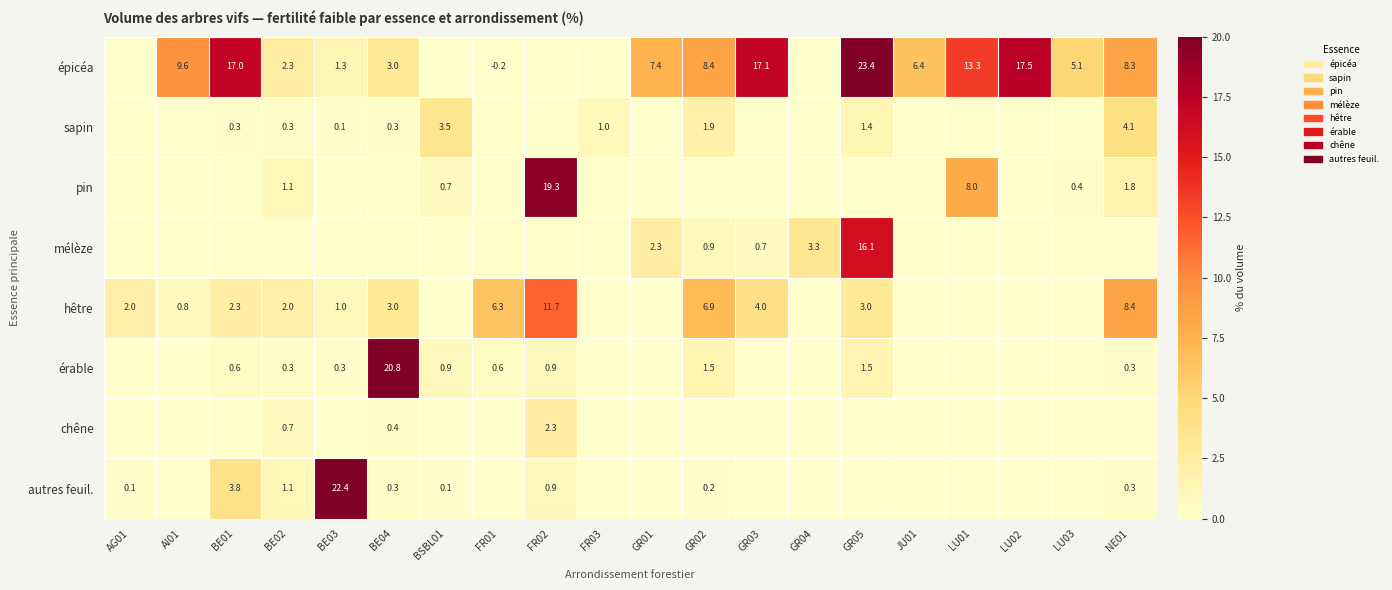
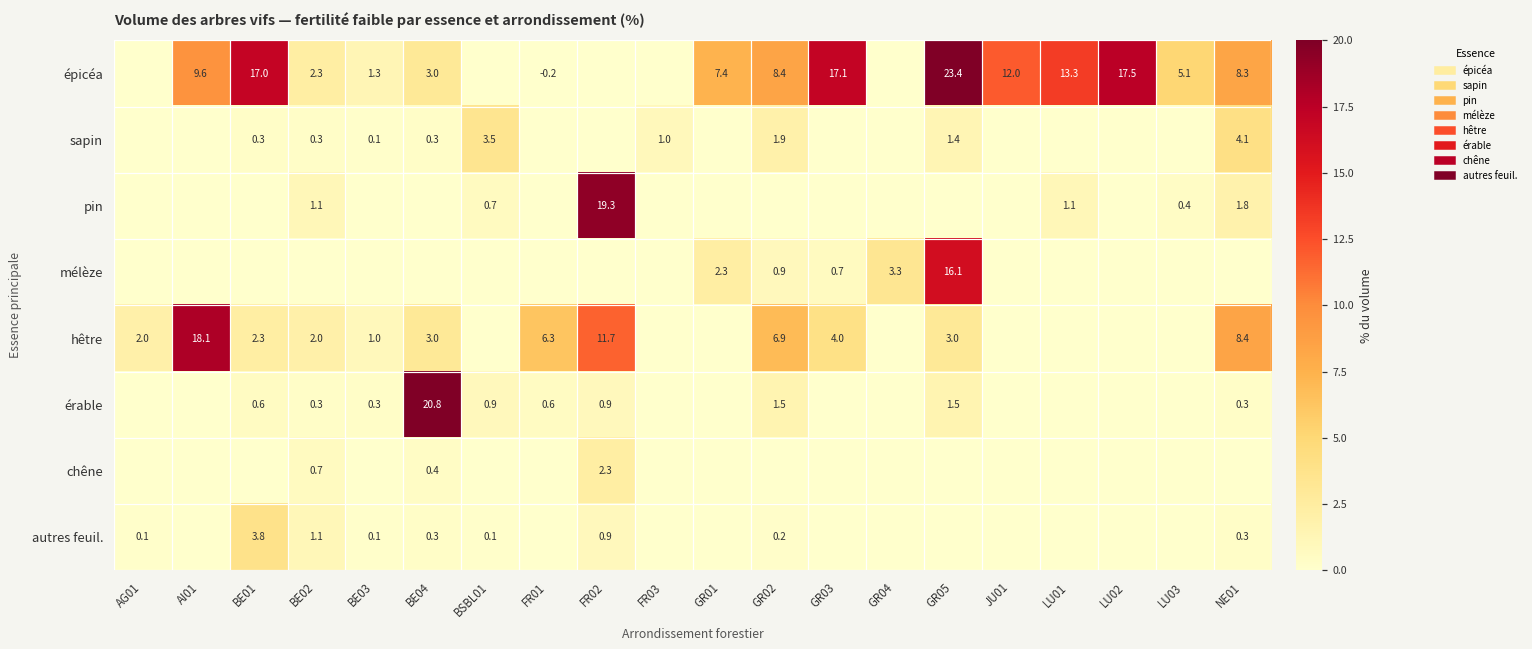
épicéa, JU01: 6.4 -> 12.0
pin, LU01: 8.0 -> 1.1
hêtre, AI01: 0.8 -> 18.1
autres feuil., BE03: 22.4 -> 0.1
